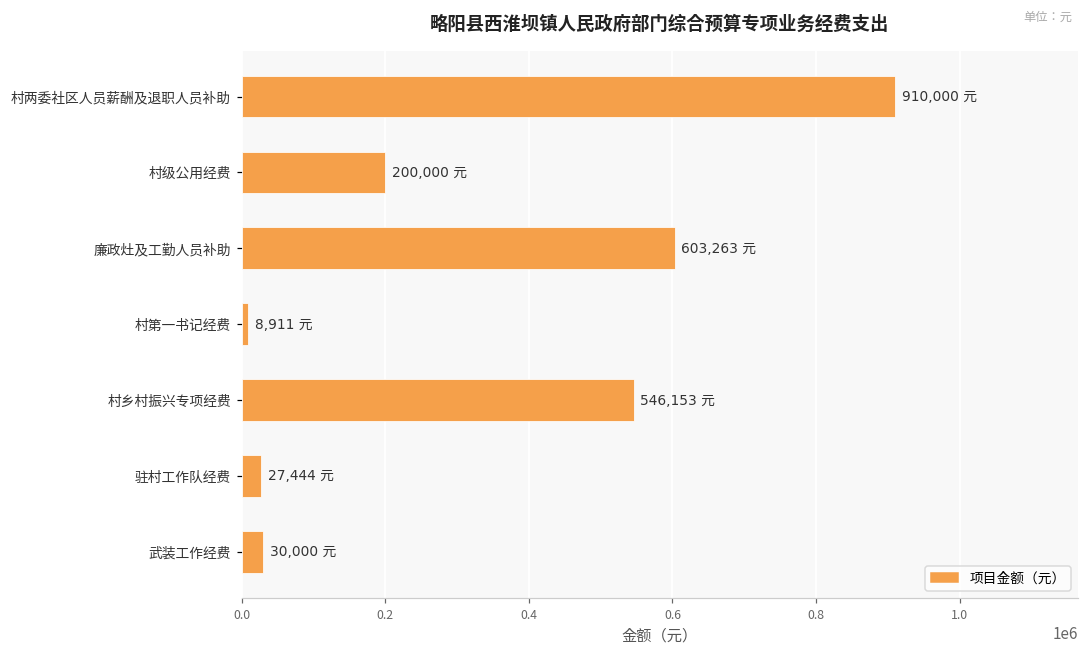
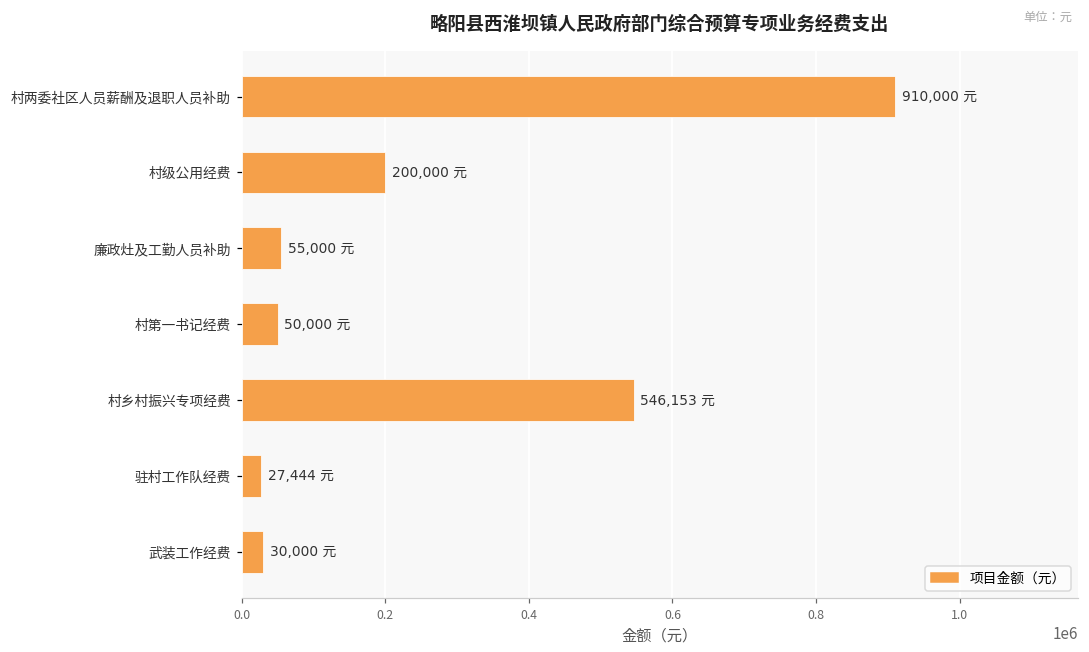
廉政灶及工勤人员补助: 603,263 -> 55,000
村第一书记经费: 8,911 -> 50,000
